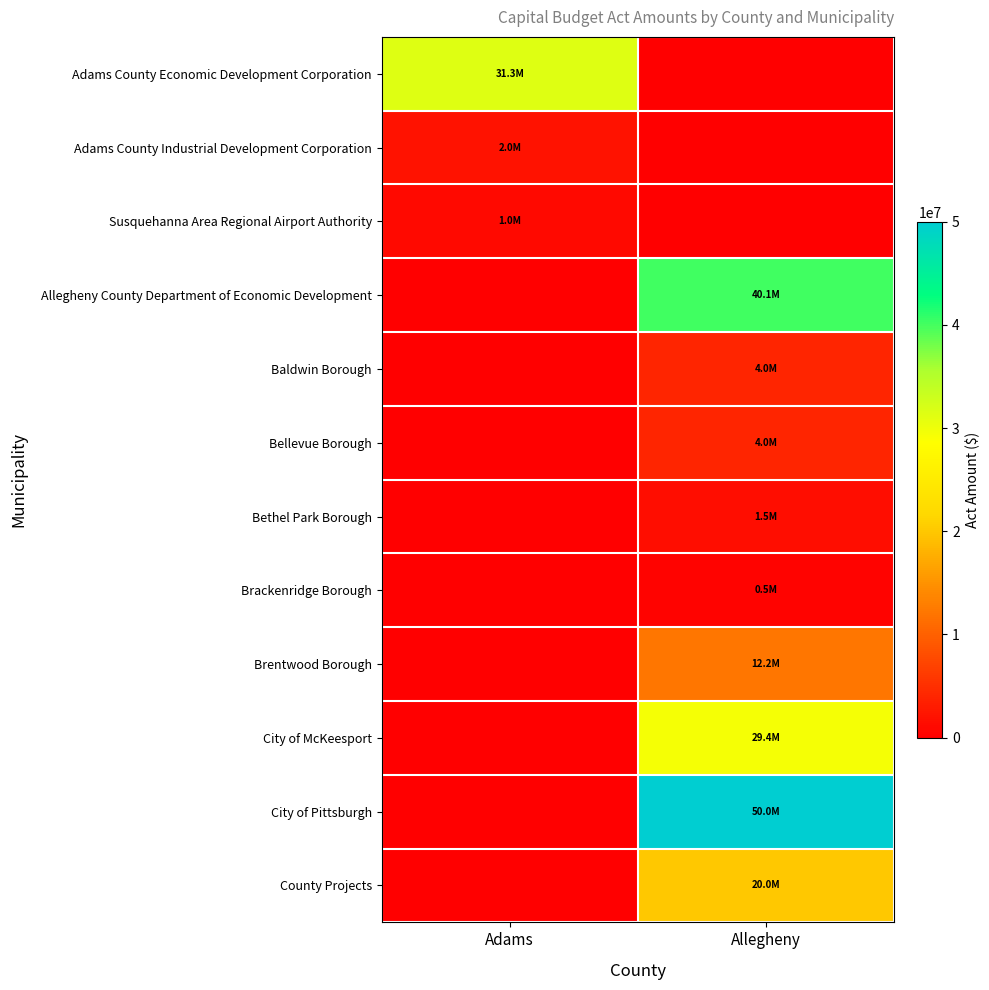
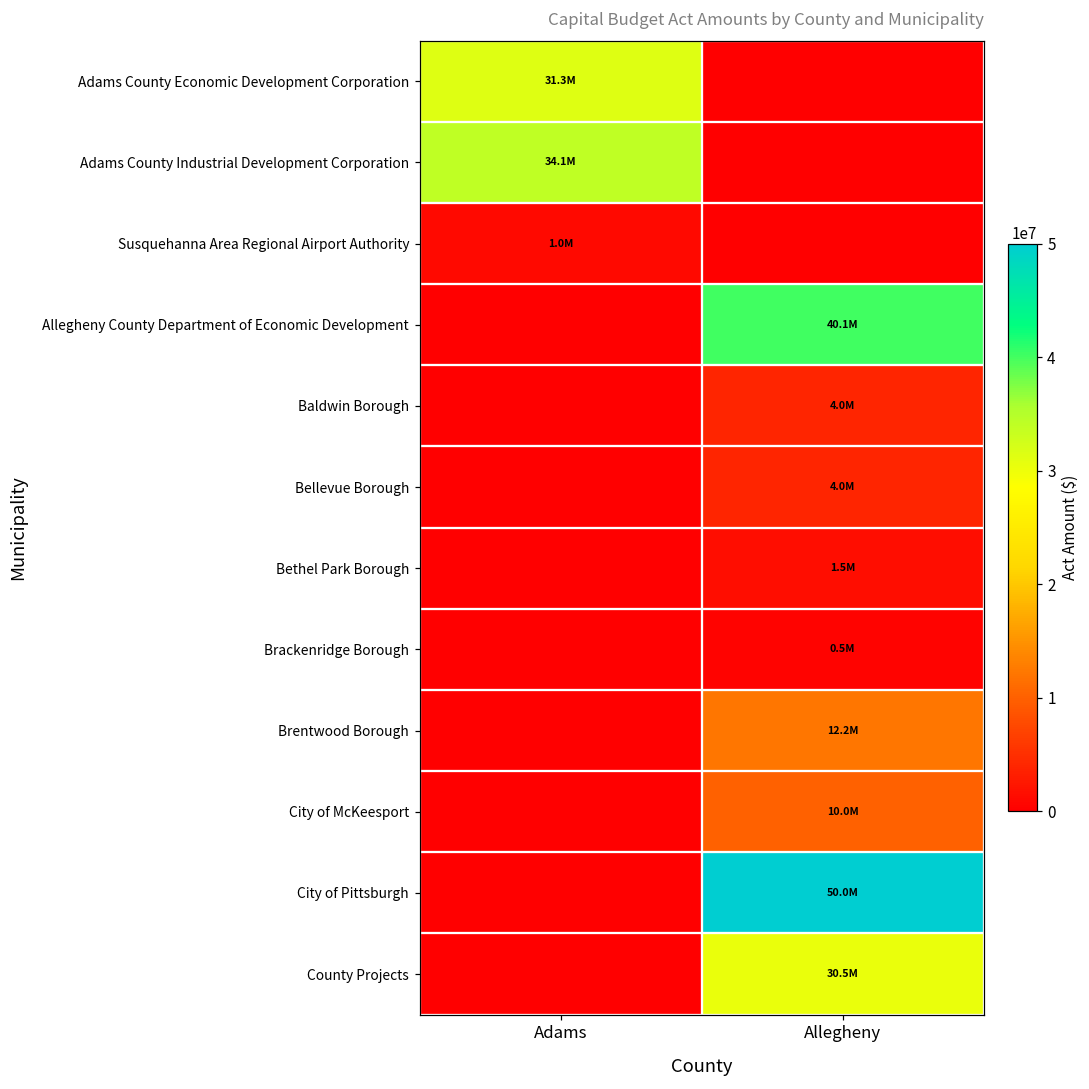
Adams County Industrial Development Corporation, Adams: 2.0M -> 34.1M
City of McKeesport, Allegheny: 29.4M -> 10.0M
County Projects, Allegheny: 20.0M -> 30.5M
